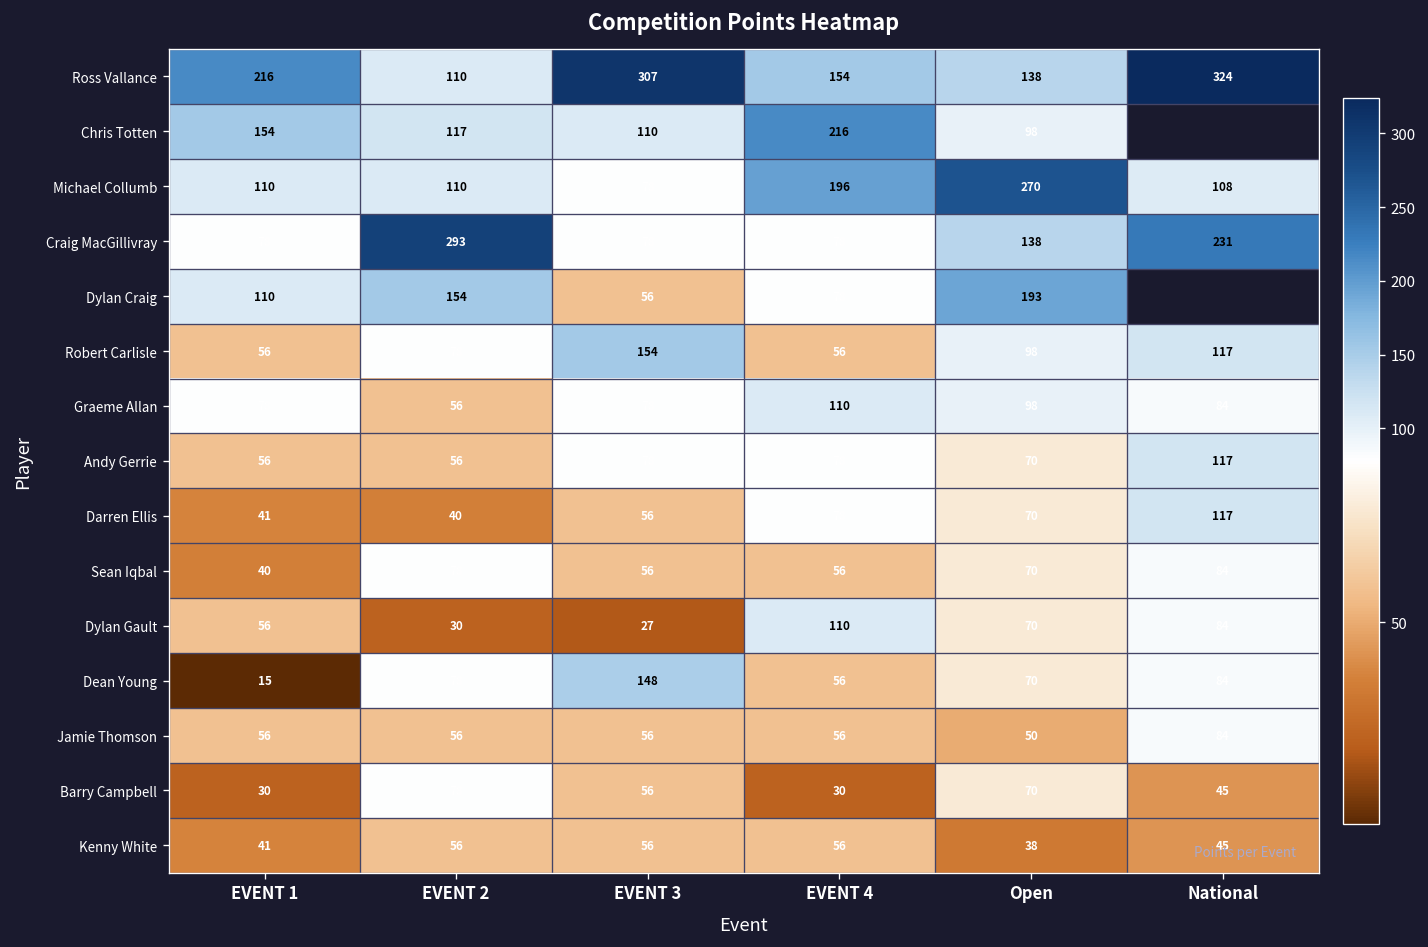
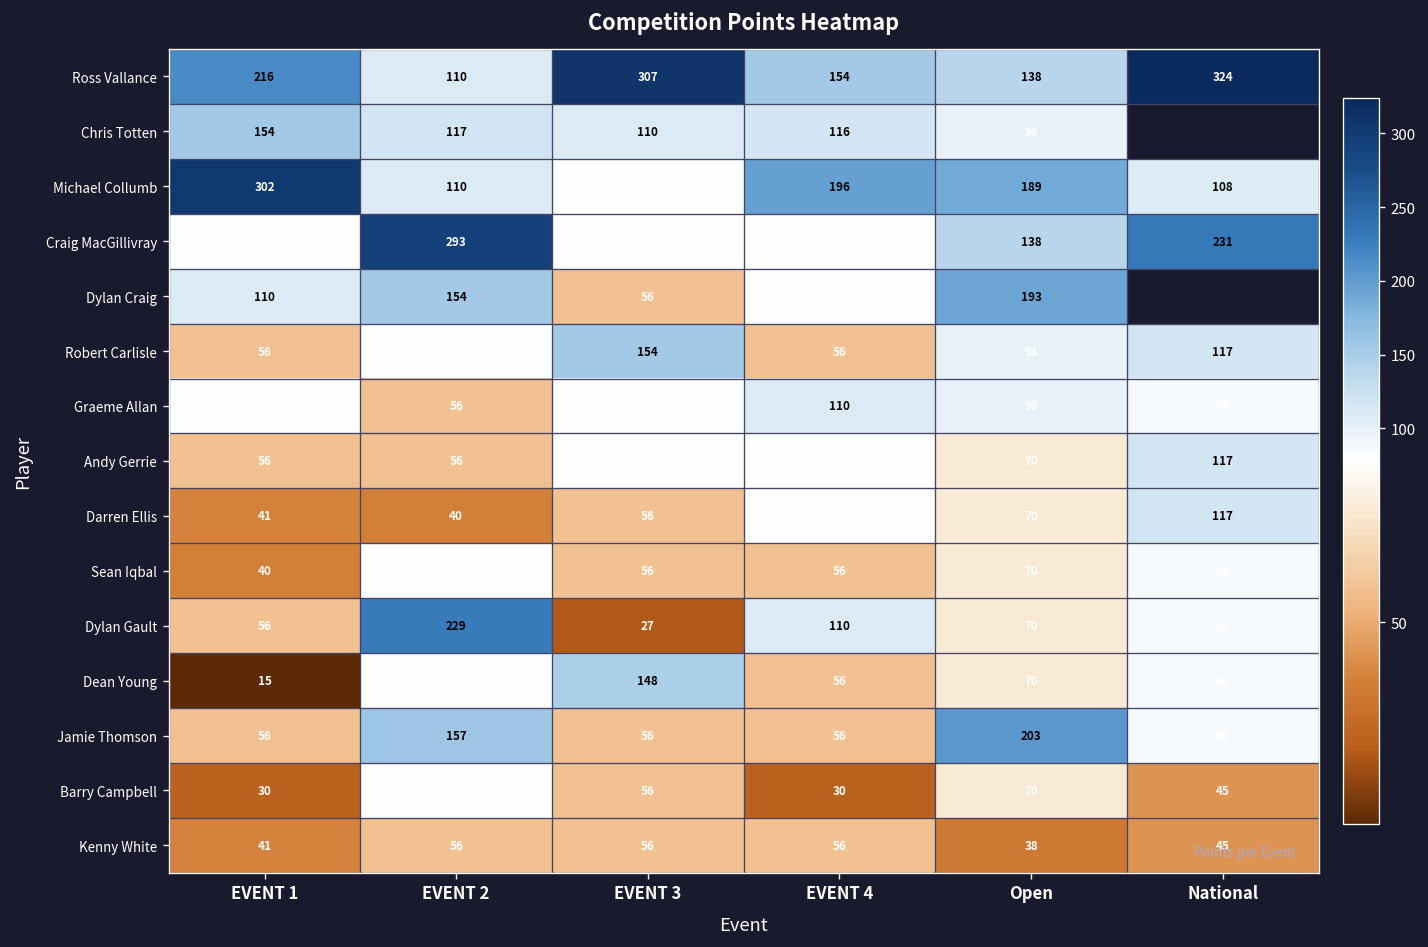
Chris Totten, EVENT 4: 216 -> 116
Michael Collumb, EVENT 1: 110 -> 302
Michael Collumb, Open: 270 -> 189
Dylan Gault, EVENT 2: 30 -> 229
Jamie Thomson, EVENT 2: 56 -> 157
Jamie Thomson, Open: 50 -> 203
